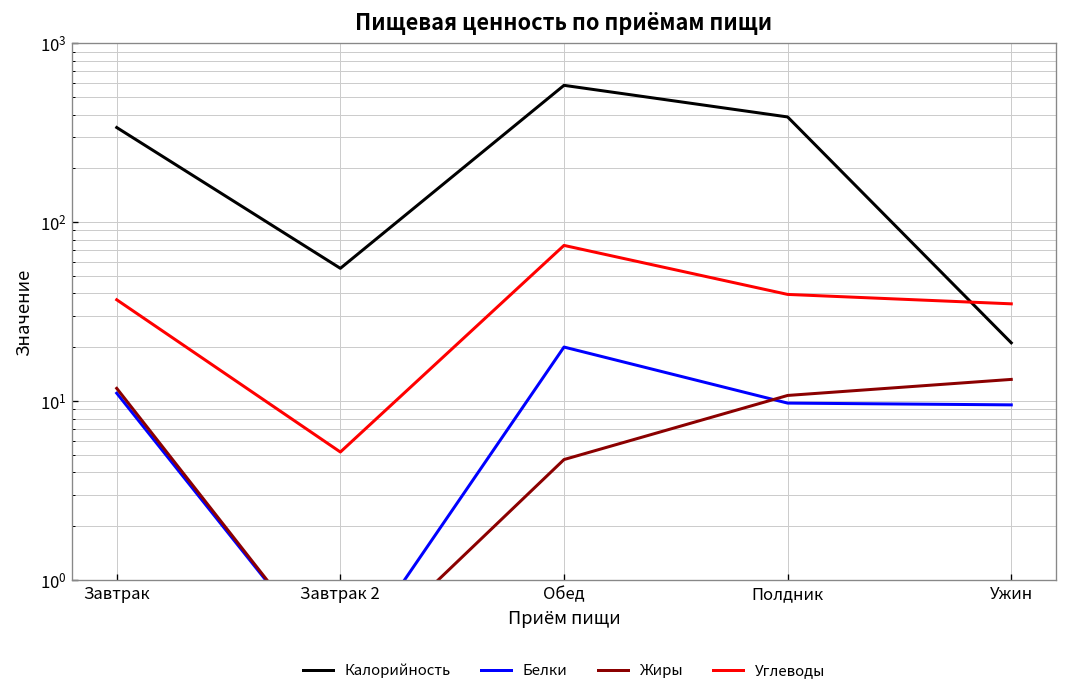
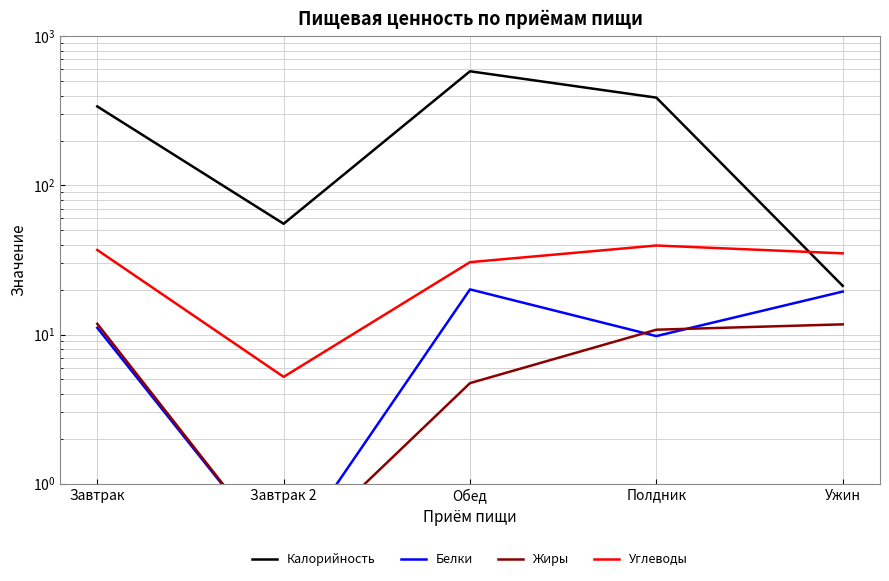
Углеводы, Обед: 70 -> 31
Белки, Ужин: 10 -> 19
Жиры, Ужин: 13 -> 12
